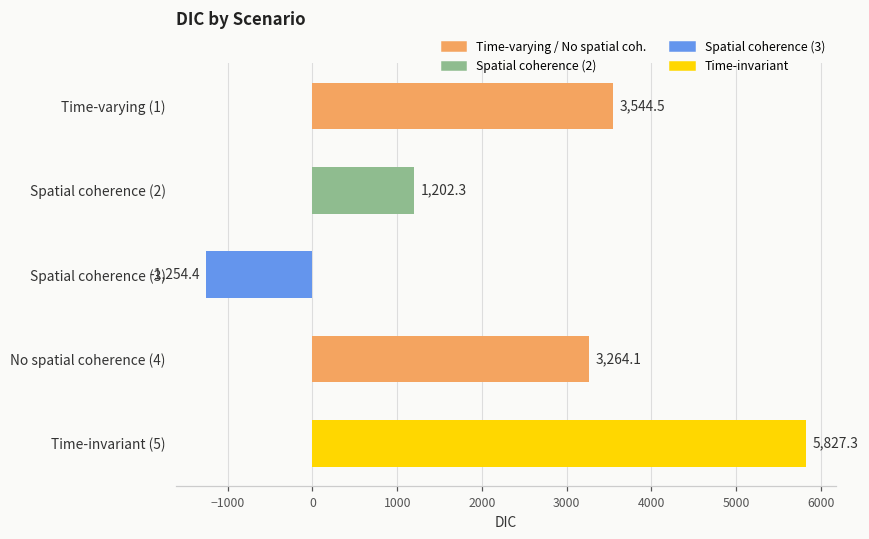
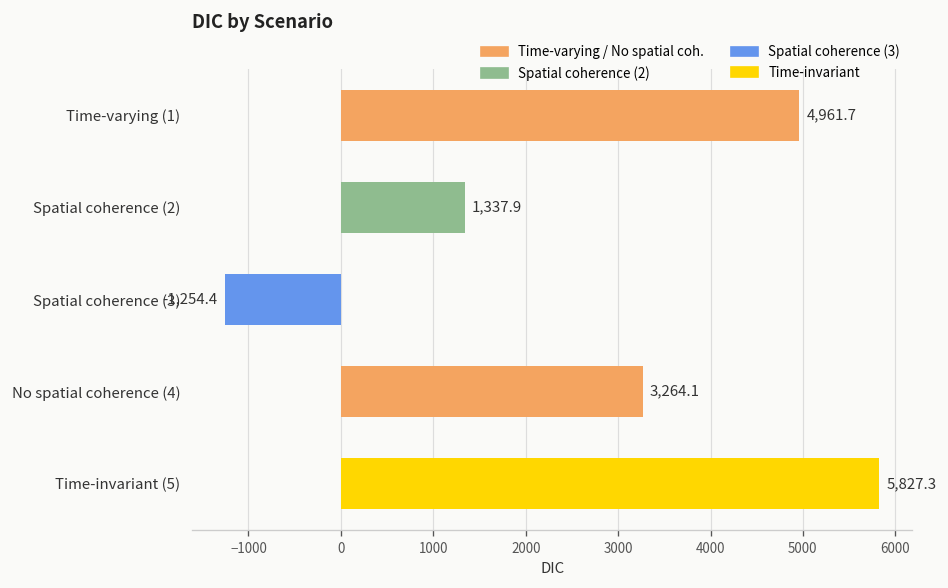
Time-varying (1): 3,544.5 -> 4,961.7
Spatial coherence (2): 1,202.3 -> 1,337.9
